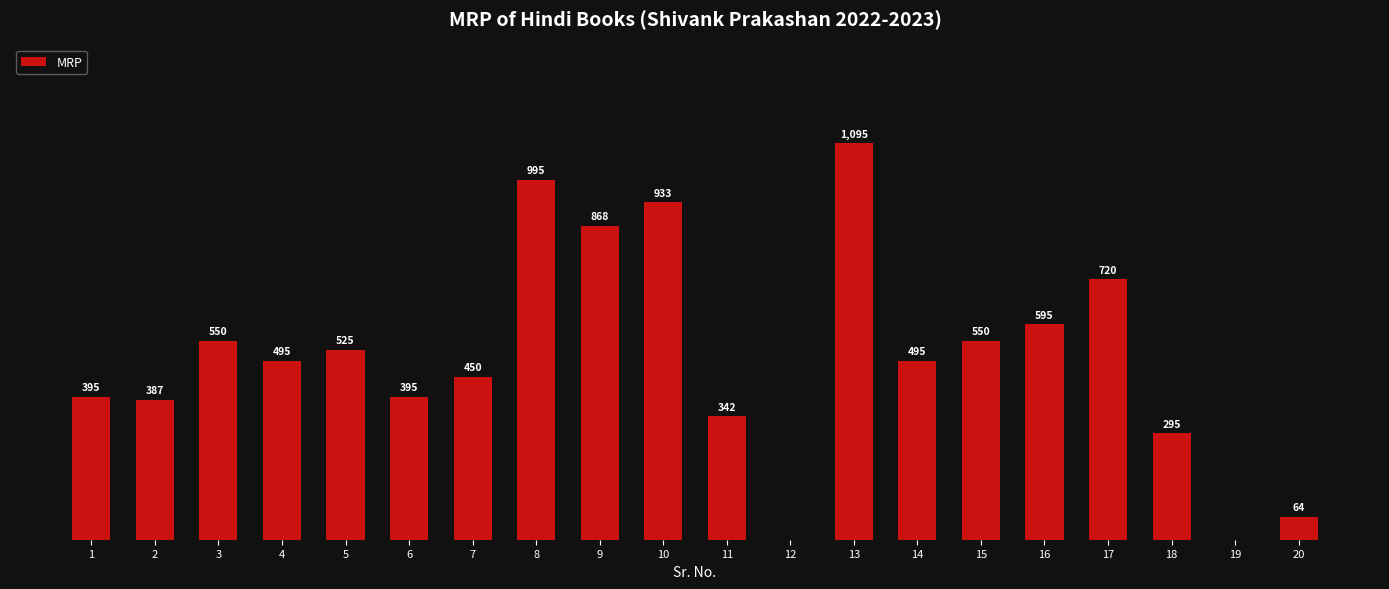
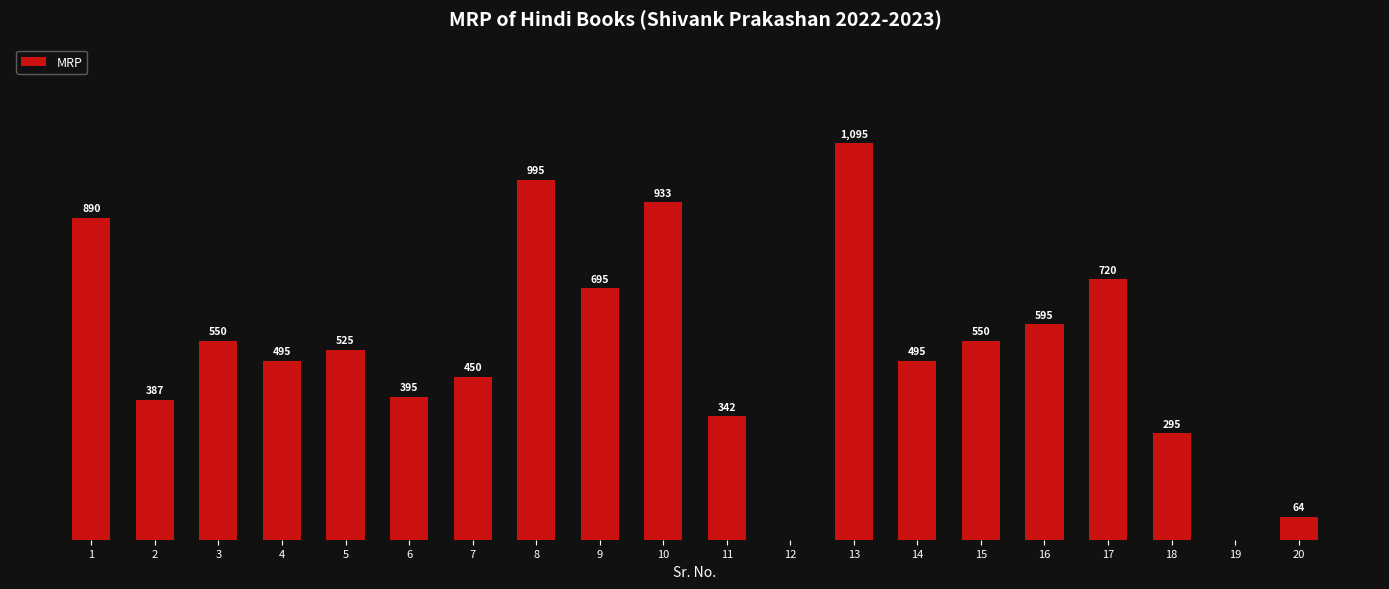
1: 395 -> 890
9: 868 -> 695
